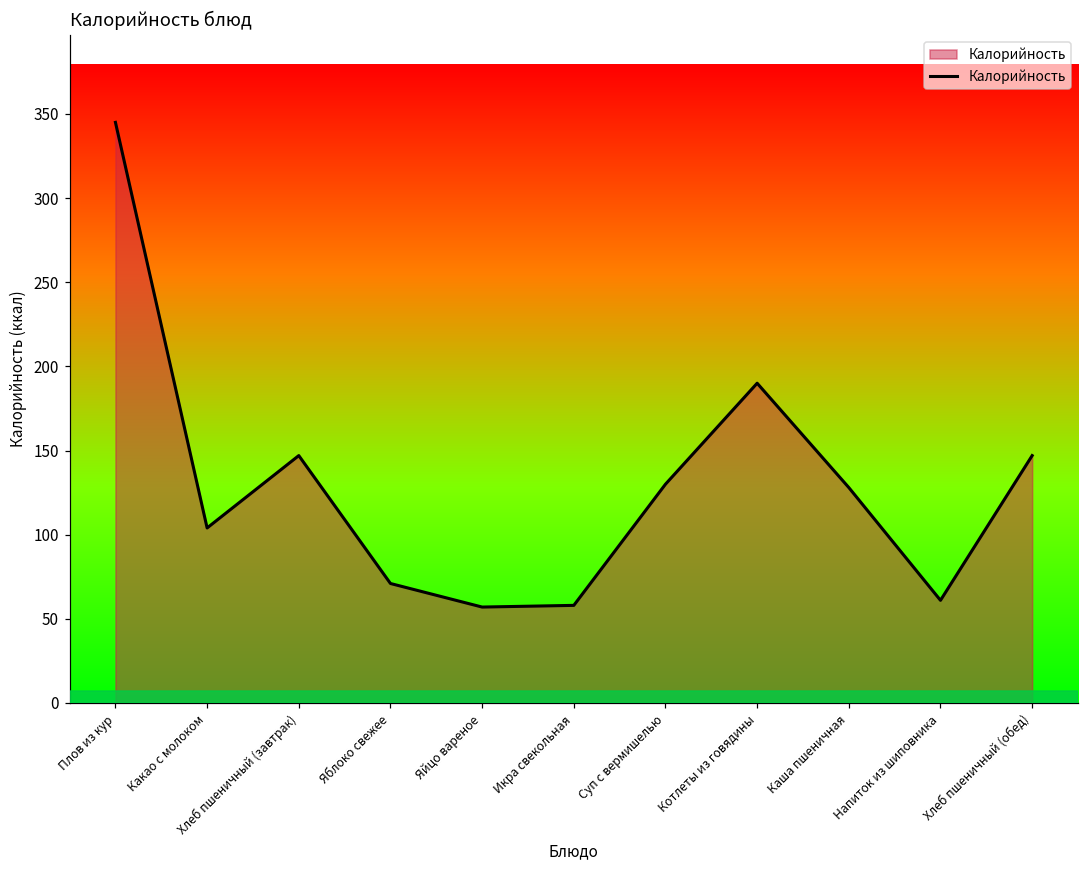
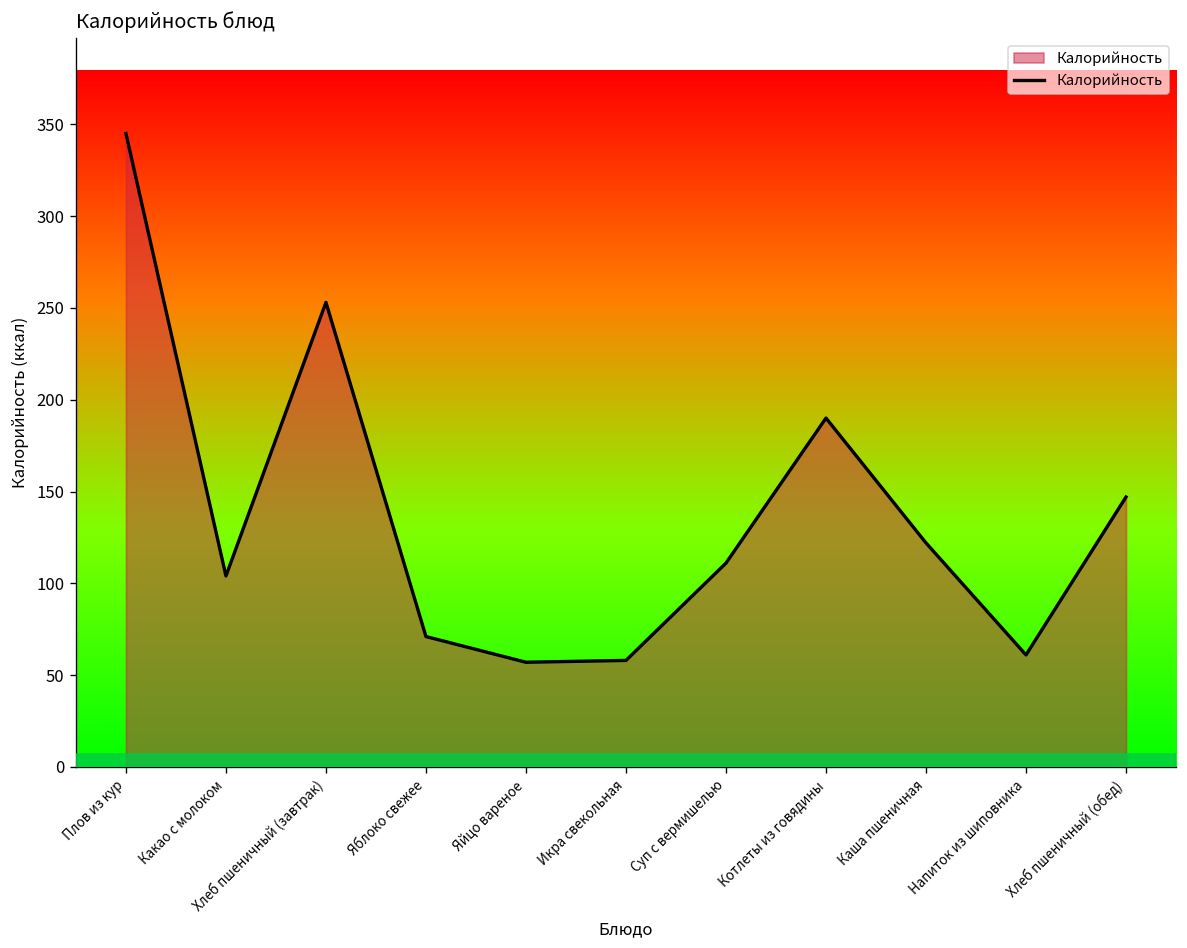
Хлеб пшеничный (завтрак): 147 -> 253
Суп с вермишелью: 130 -> 111
Каша пшеничная: 128 -> 122
